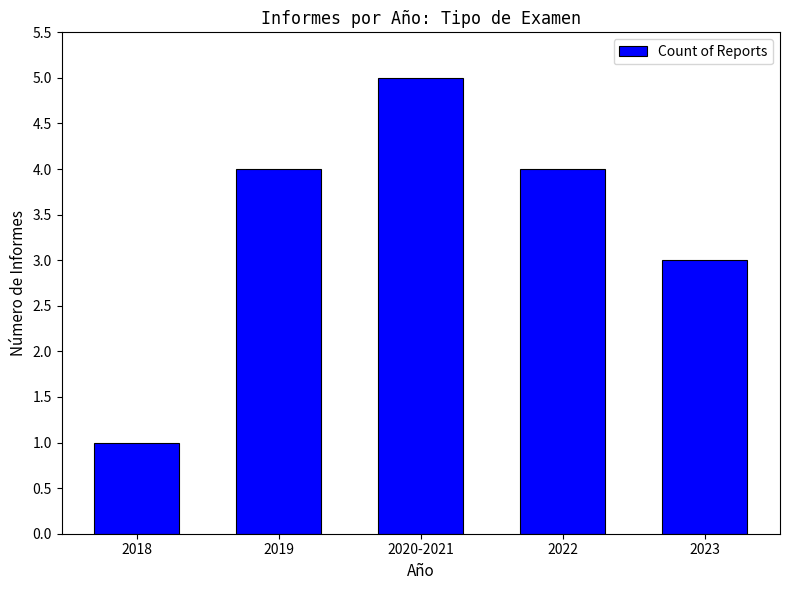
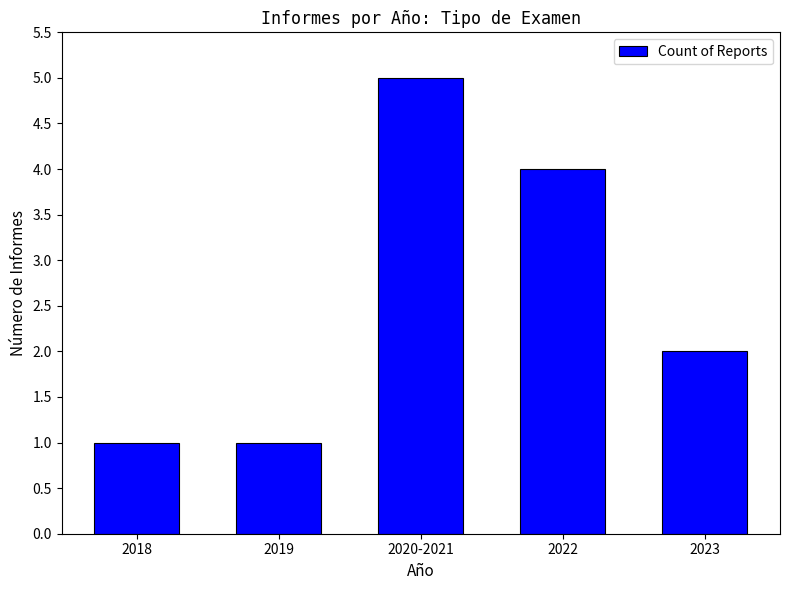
2019: 4 -> 1
2023: 3 -> 2
